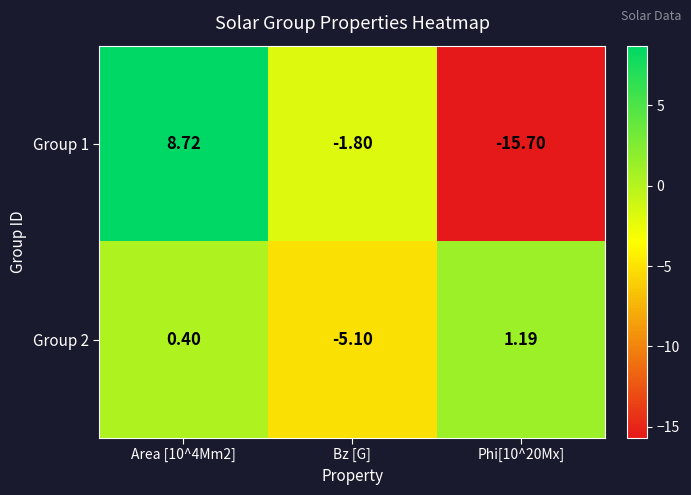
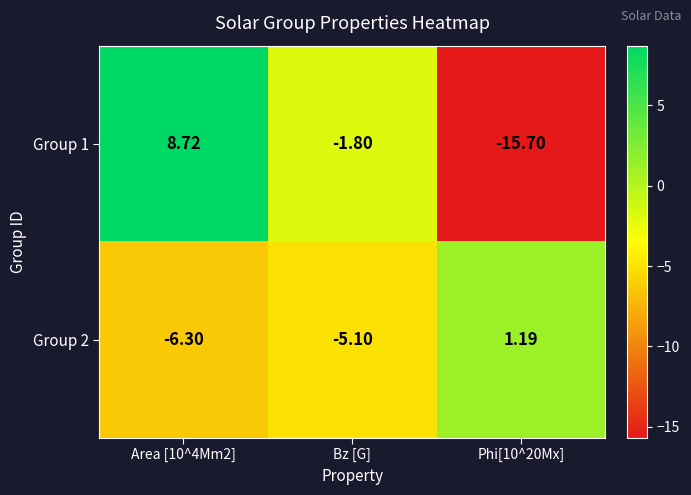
Group 2, Area [10^4Mm2]: 0.40 -> -6.30
